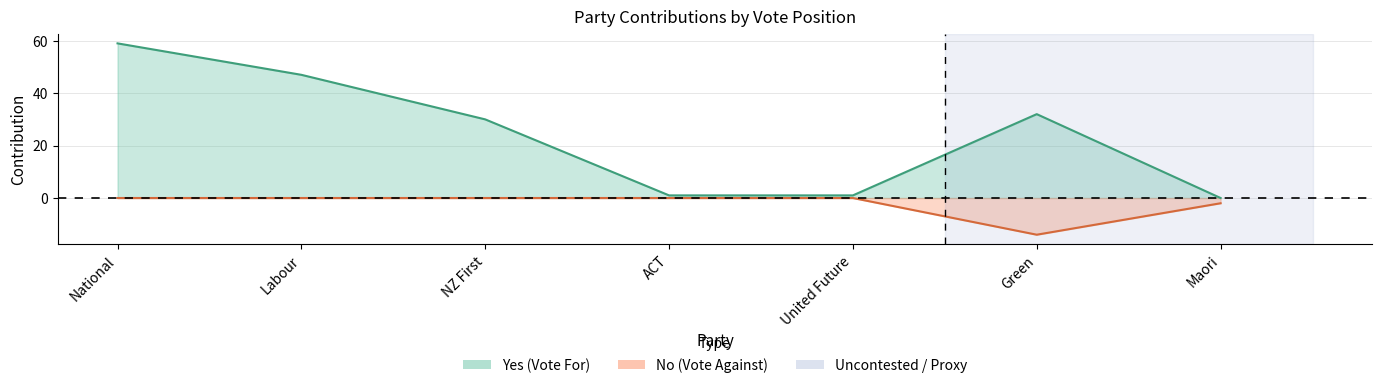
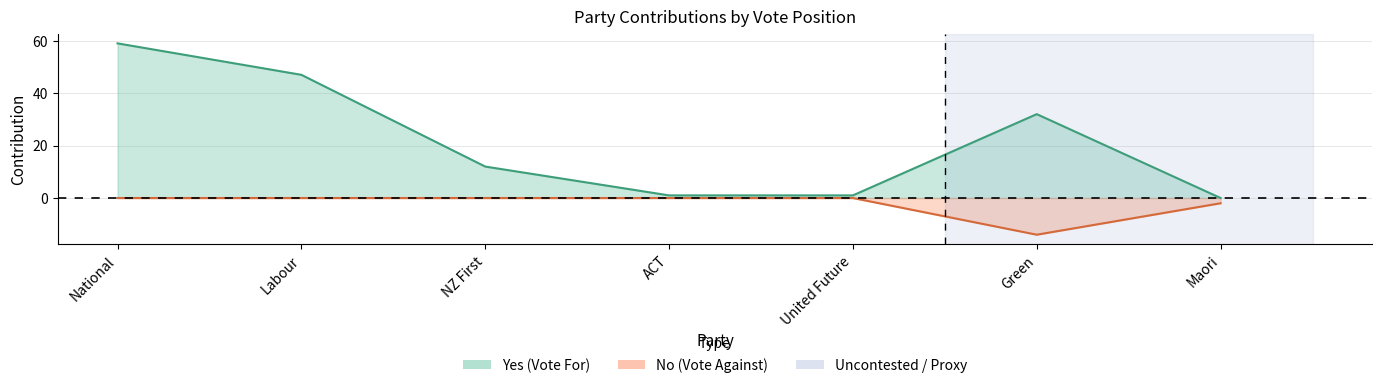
Yes (Vote For), NZ First: 30 -> 12
